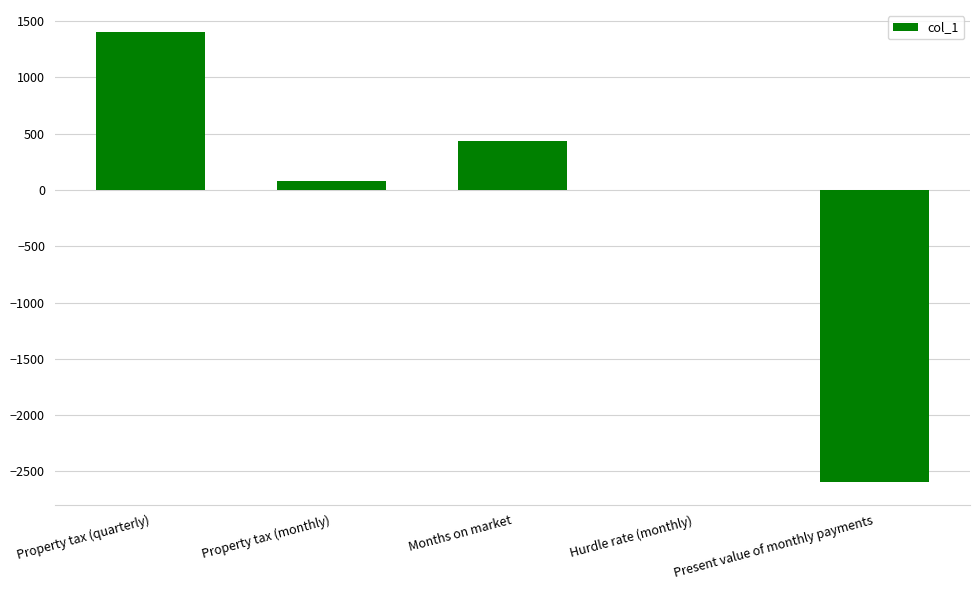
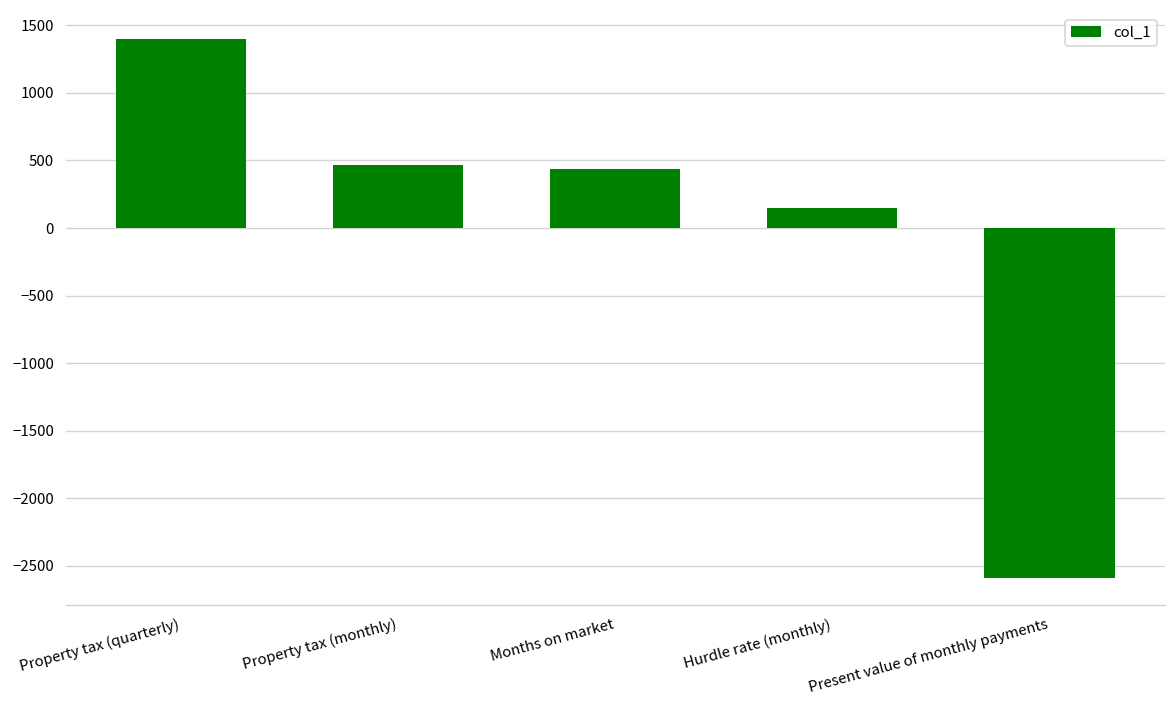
Property tax (monthly): 80 -> 470
Hurdle rate (monthly): 0 -> 150
